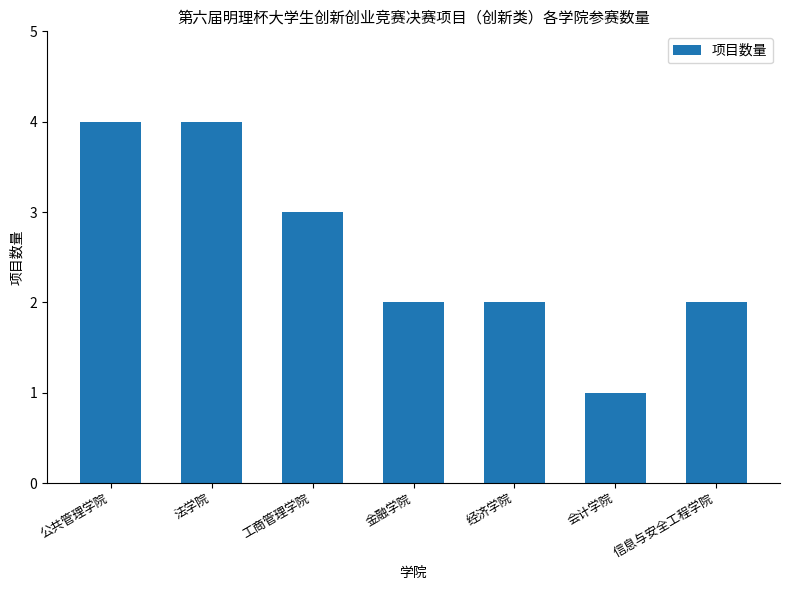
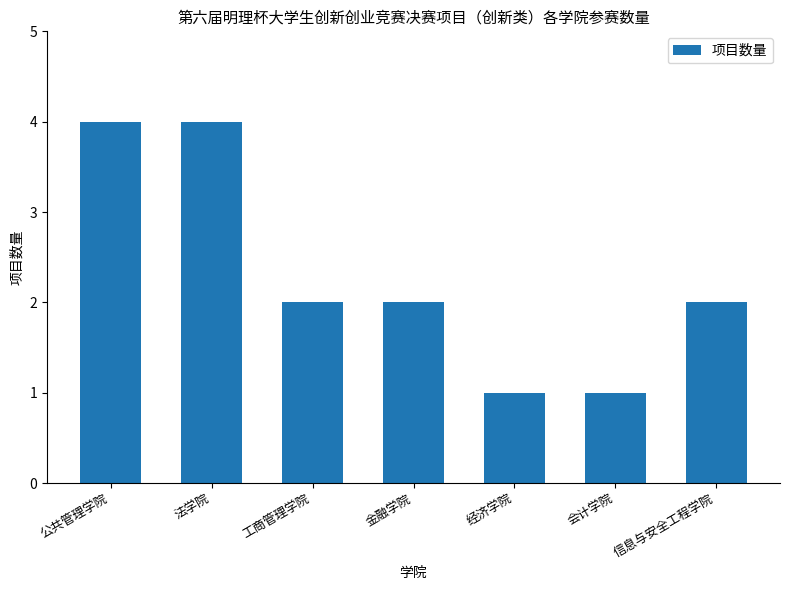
工商管理学院: 3 -> 2
经济学院: 2 -> 1
